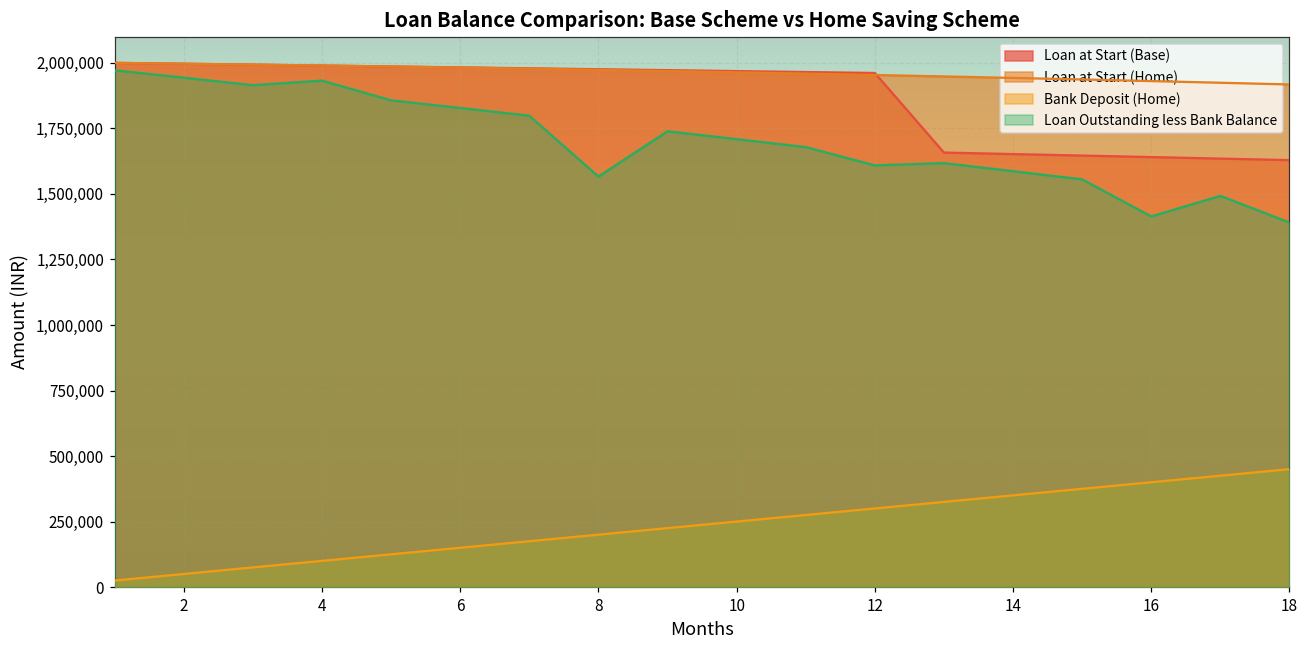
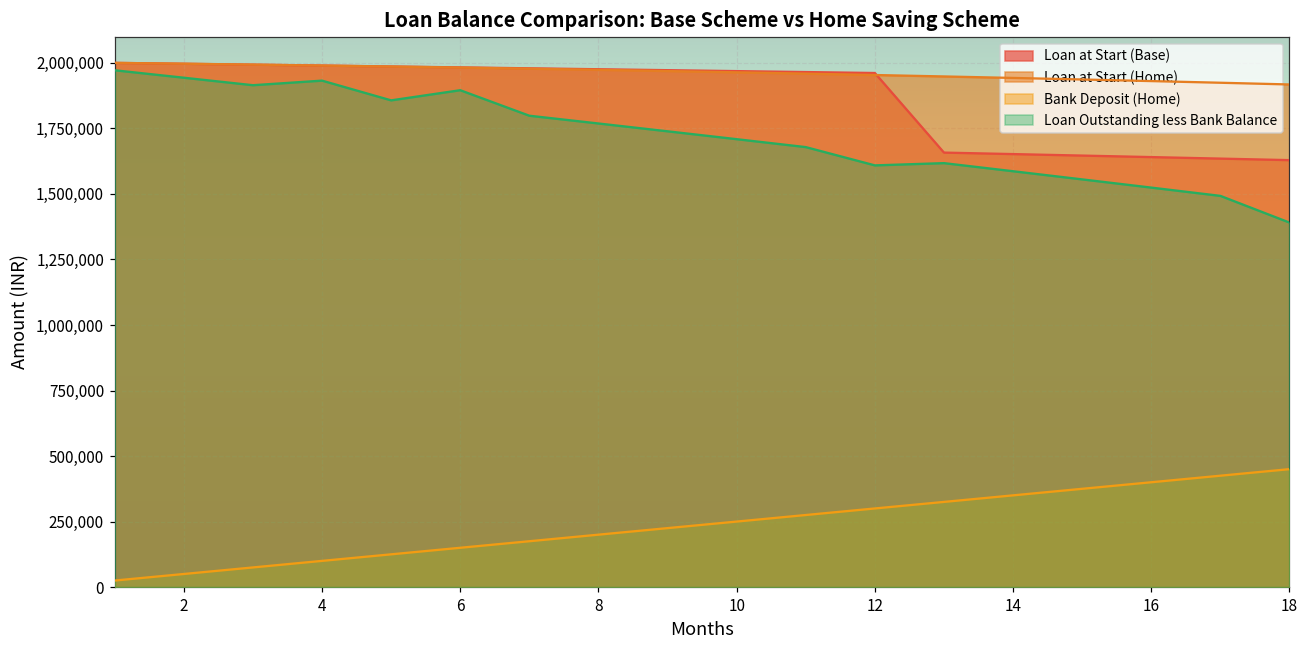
Loan Outstanding less Bank Balance, 6: 1,830,000 -> 1,900,000
Loan Outstanding less Bank Balance, 8: 1,570,000 -> 1,770,000
Loan Outstanding less Bank Balance, 16: 1,410,000 -> 1,520,000
